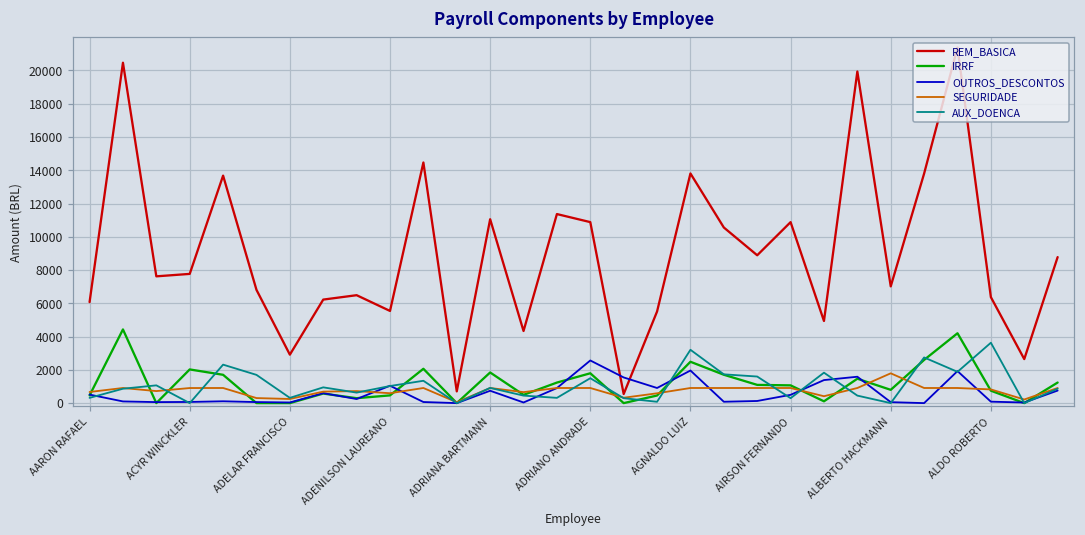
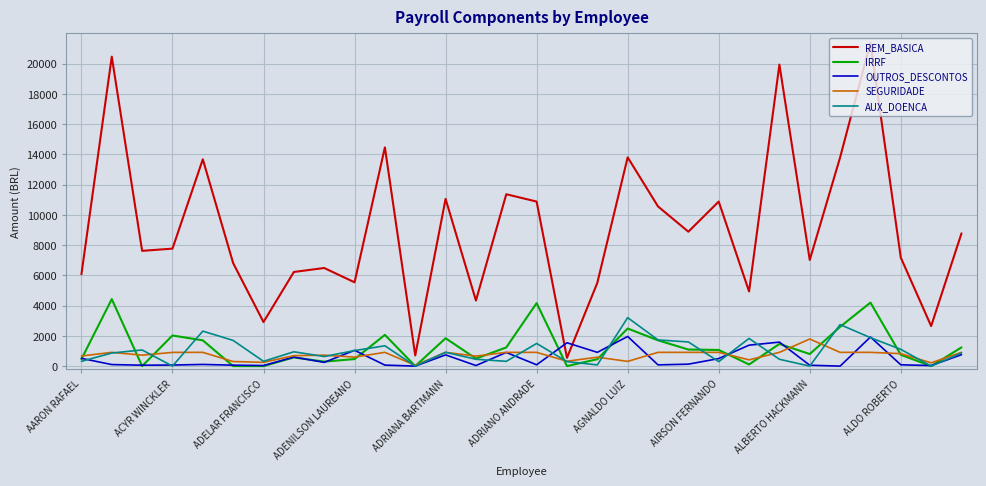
IRRF, ADRIANO ANDRADE: 1800 -> 4200
OUTROS_DESCONTOS, ADRIANO ANDRADE: 2600 -> 100
SEGURIDADE, AGNALDO LUIZ: 900 -> 300
REM_BASICA, ALDO ROBERTO: 6400 -> 7200
AUX_DOENCA, ALDO ROBERTO: 3600 -> 1100
